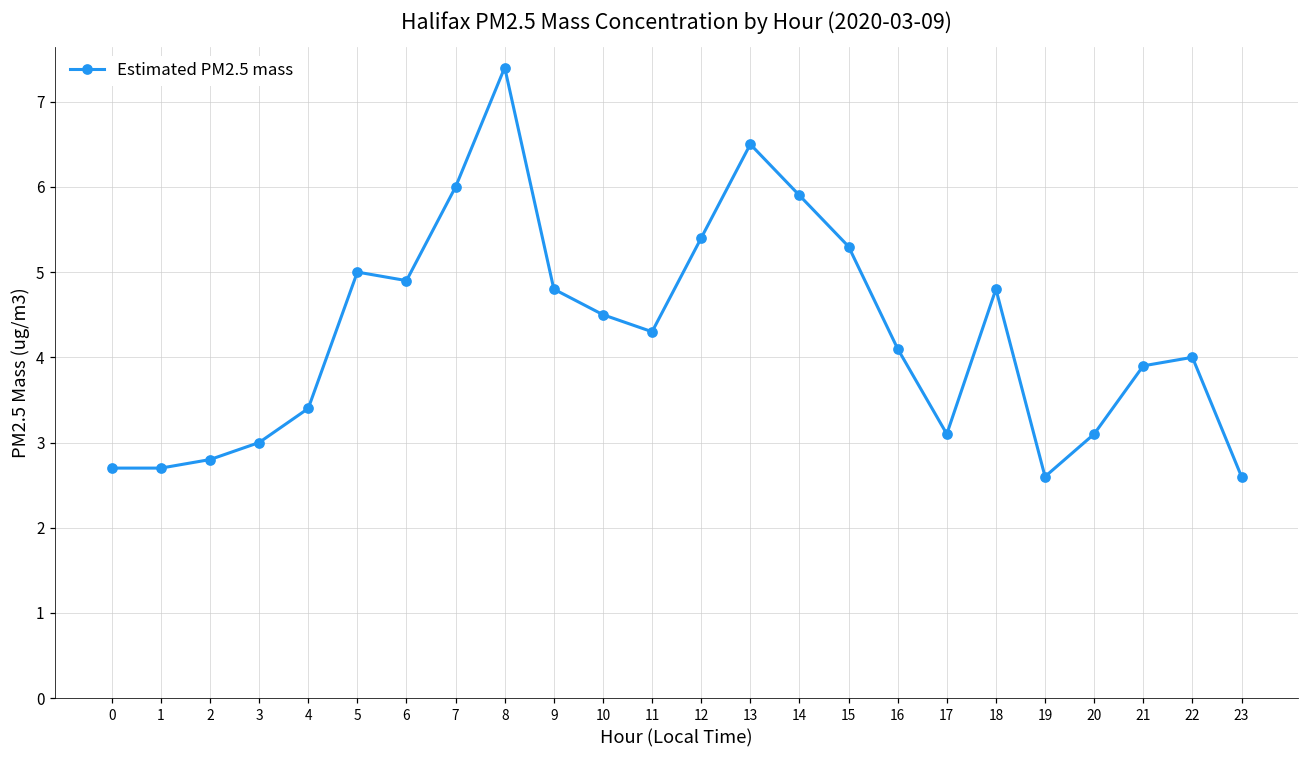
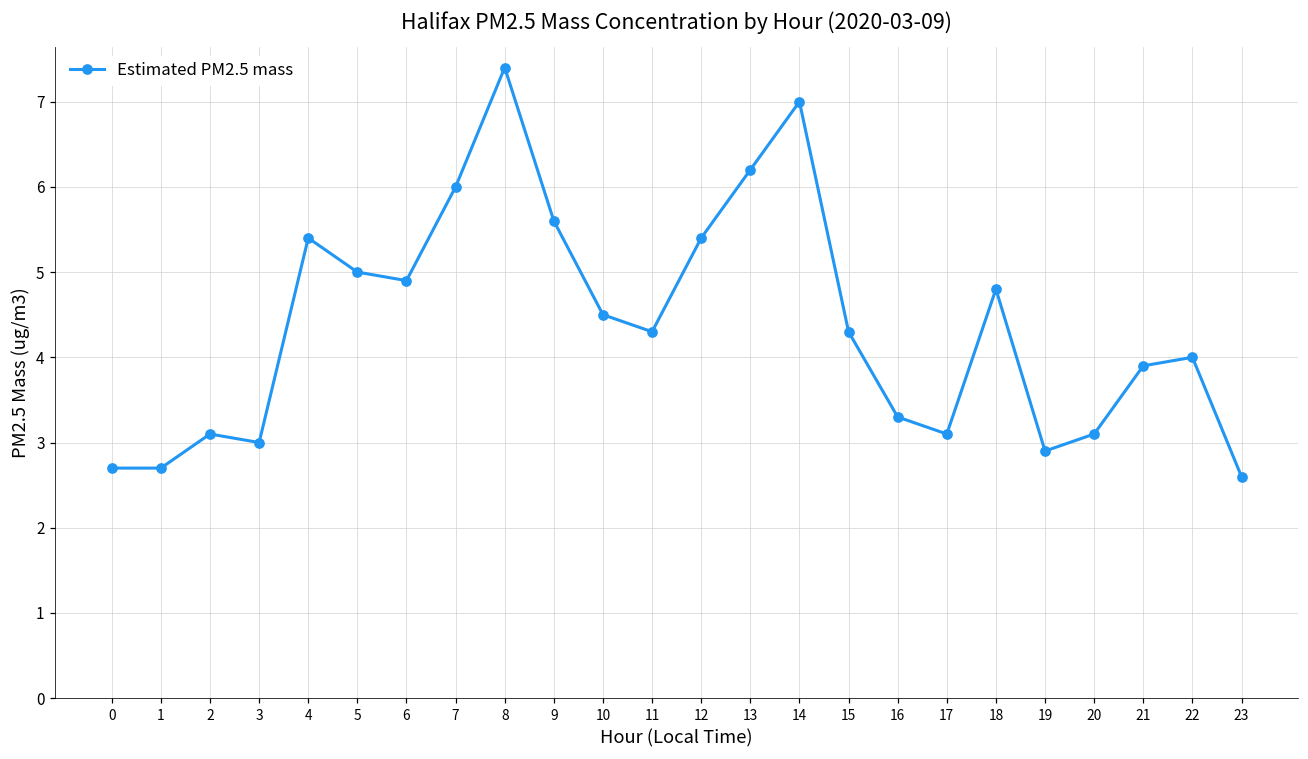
2: 2.8 -> 3.1
4: 3.4 -> 5.4
9: 4.8 -> 5.6
13: 6.5 -> 6.2
14: 5.9 -> 7.0
15: 5.3 -> 4.3
16: 4.1 -> 3.3
19: 2.6 -> 2.9
